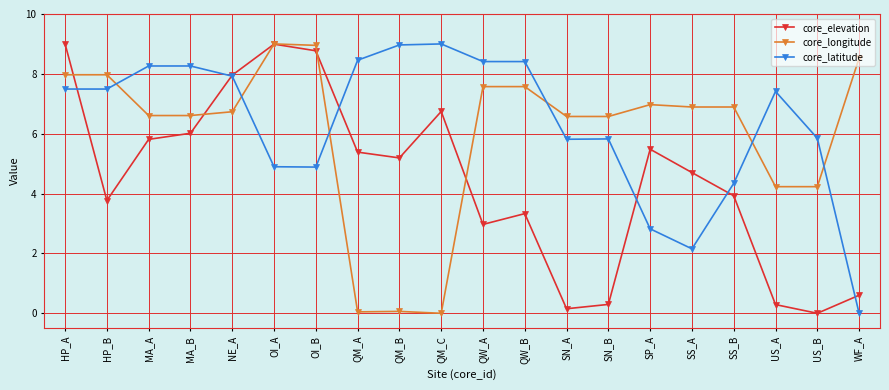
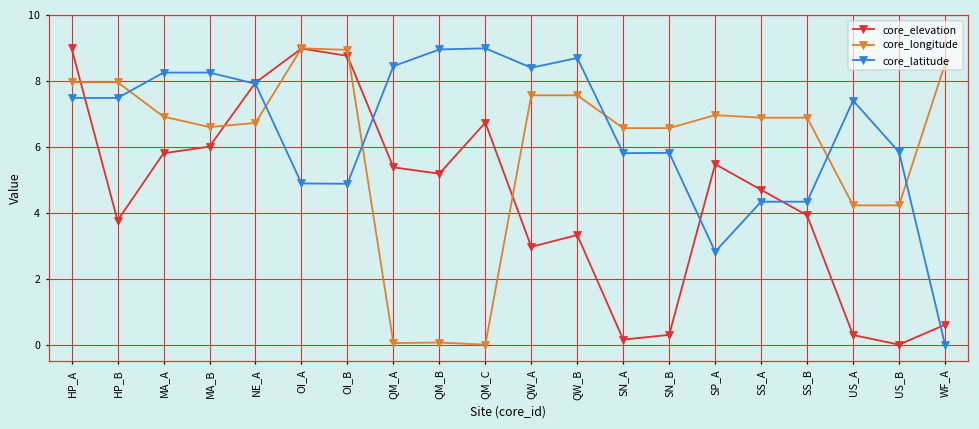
core_longitude, MA_A: 6.6 -> 6.9
core_latitude, QW_B: 8.4 -> 8.7
core_latitude, SS_A: 2.2 -> 4.3
